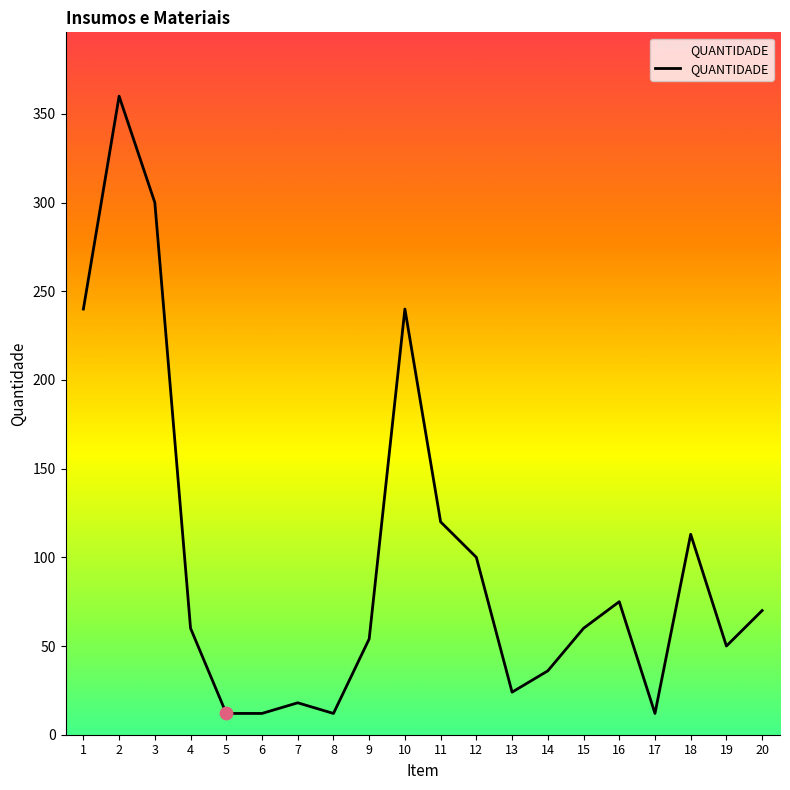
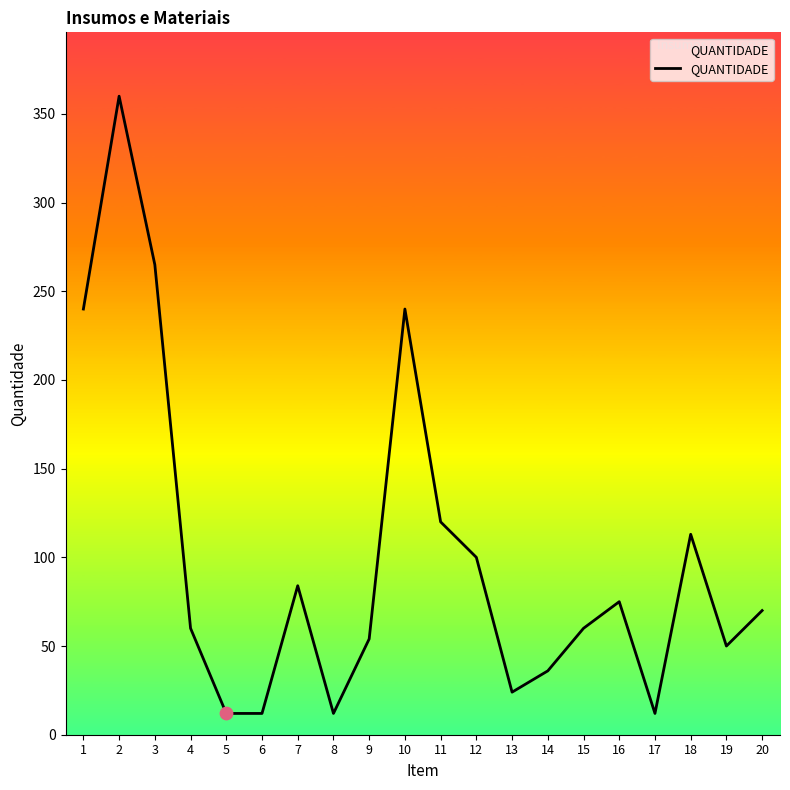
QUANTIDADE, 3: 300 -> 265
QUANTIDADE, 7: 18 -> 84
